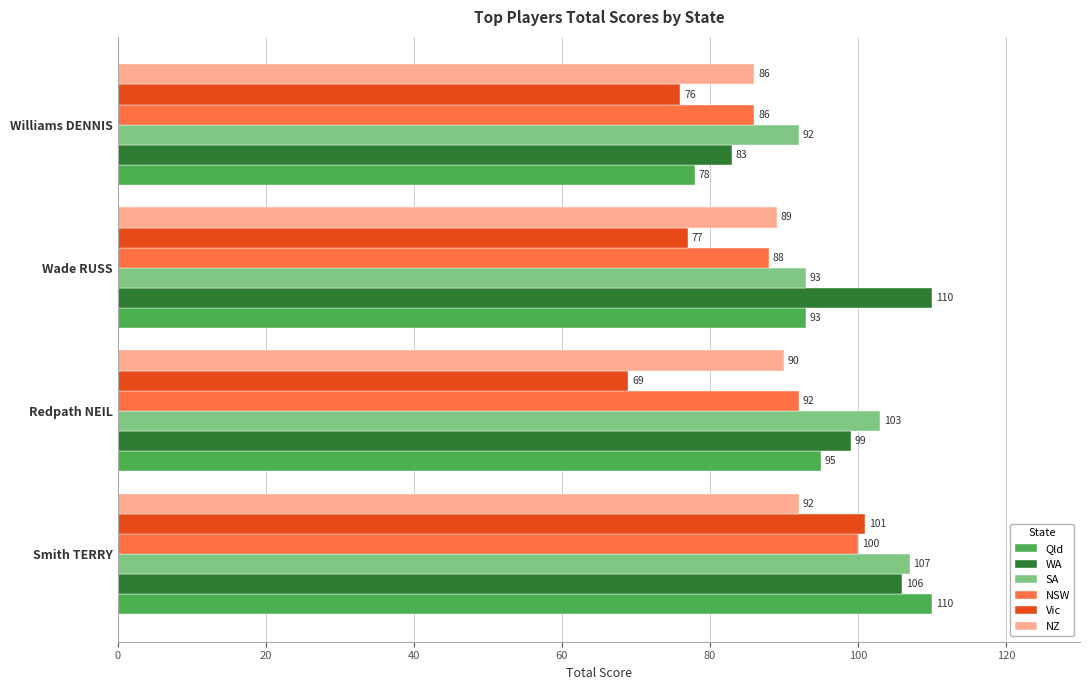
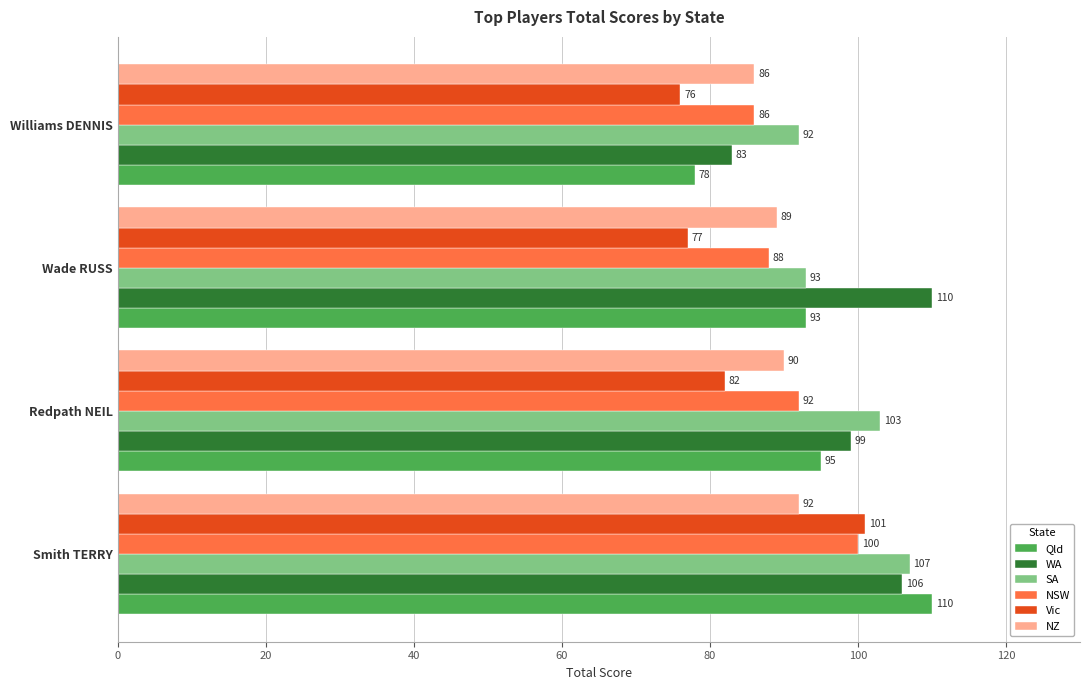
Vic, Redpath NEIL: 69 -> 82
